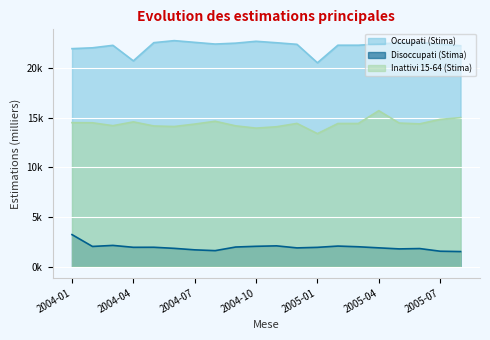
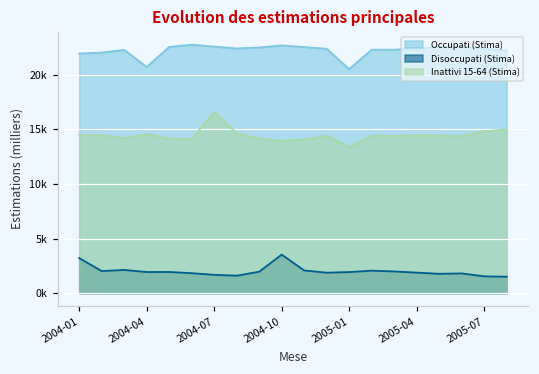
Inattivi 15-64 (Stima), 2004-07: 14000 -> 17000
Disoccupati (Stima), 2004-10: 2000 -> 4000
Inattivi 15-64 (Stima), 2005-04: 16000 -> 14000
